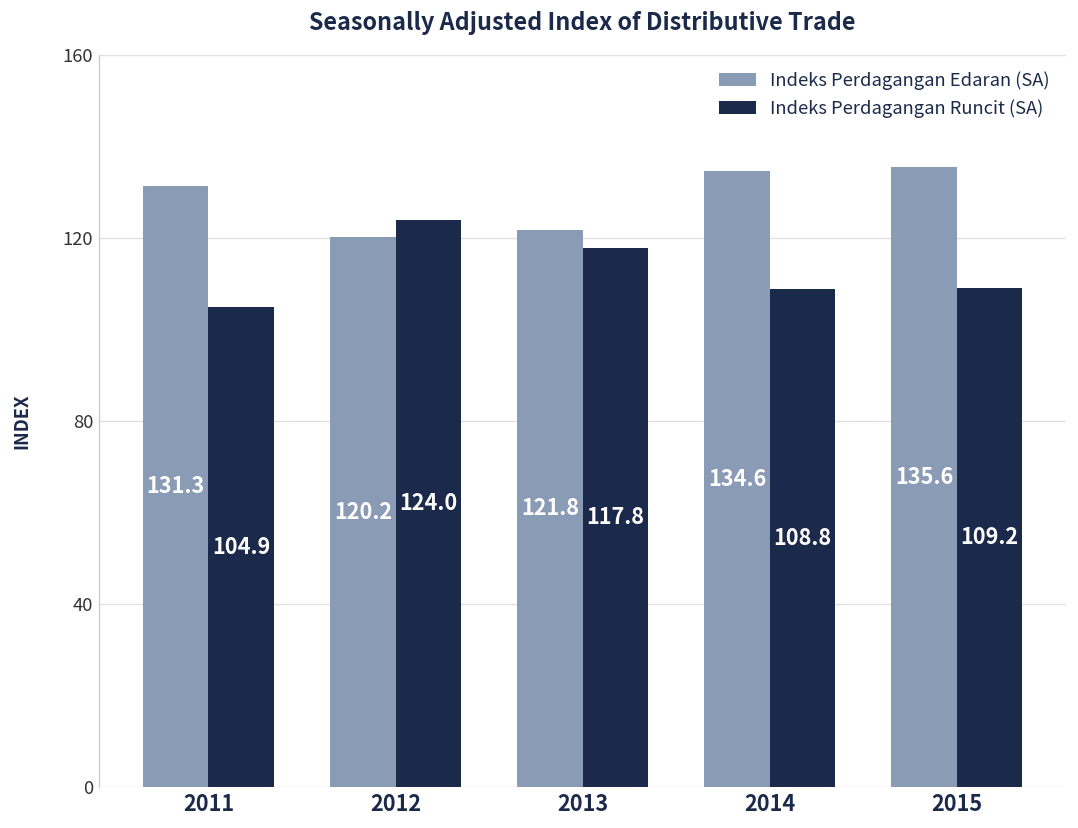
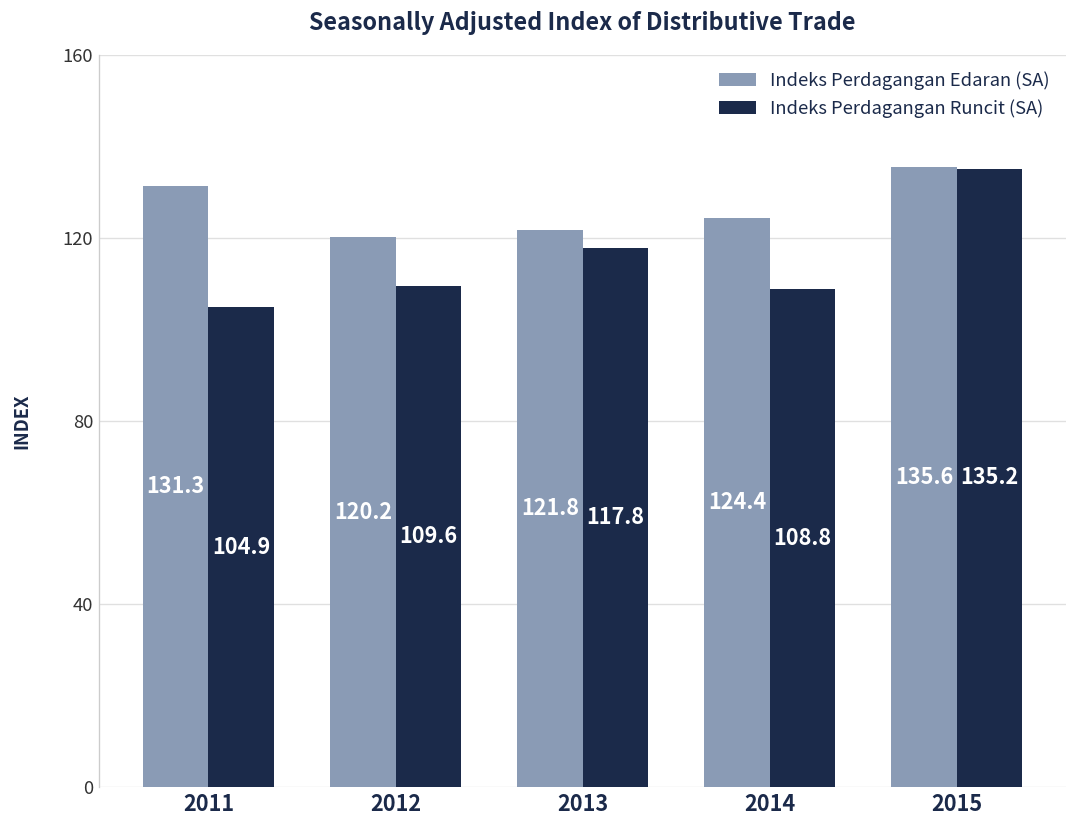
Indeks Perdagangan Runcit (SA), 2012: 124.0 -> 109.6
Indeks Perdagangan Edaran (SA), 2014: 134.6 -> 124.4
Indeks Perdagangan Runcit (SA), 2015: 109.2 -> 135.2
